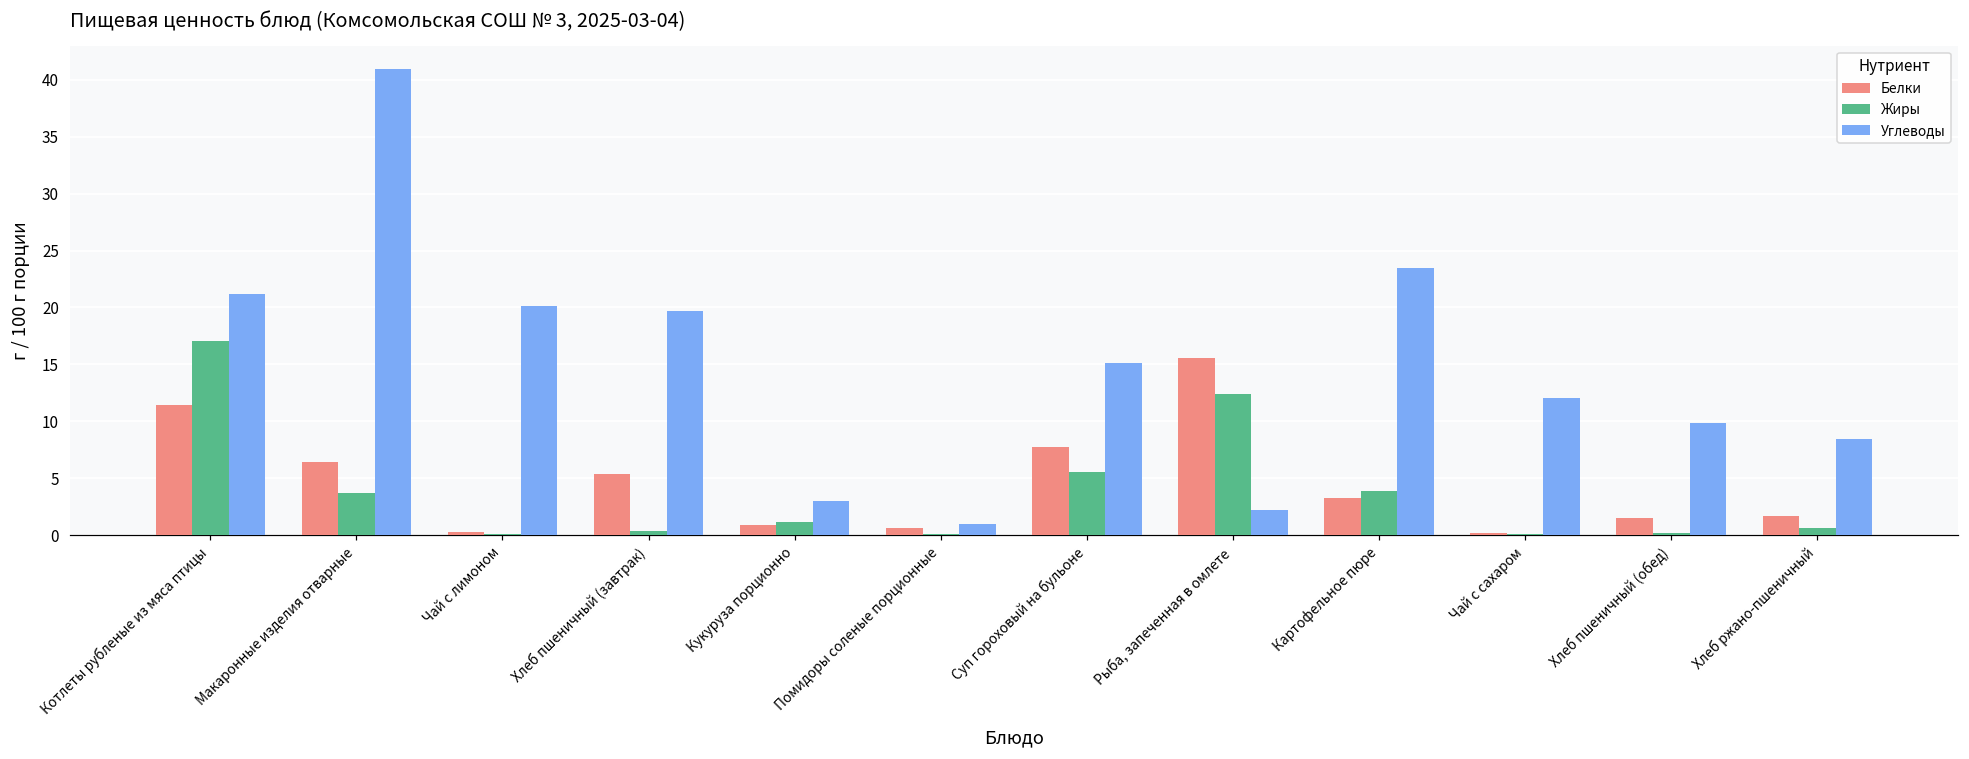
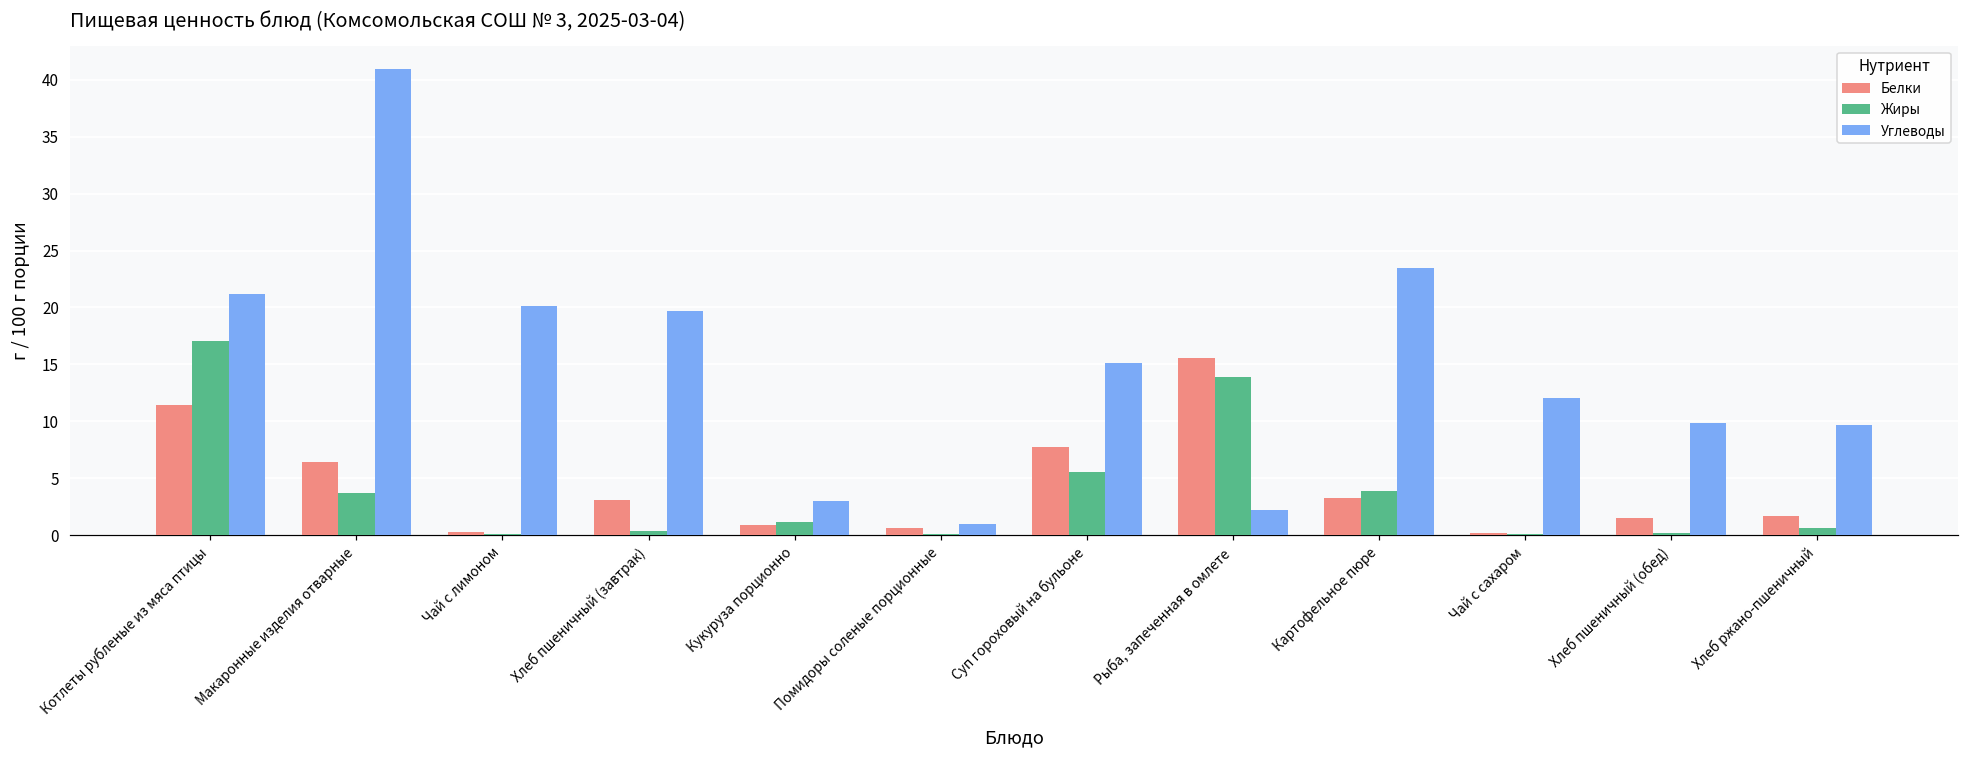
Белки, Хлеб пшеничный (завтрак): 5.4 -> 3.0
Жиры, Рыба, запеченная в омлете: 12.4 -> 13.9
Углеводы, Хлеб ржано-пшеничный: 8.5 -> 9.7
